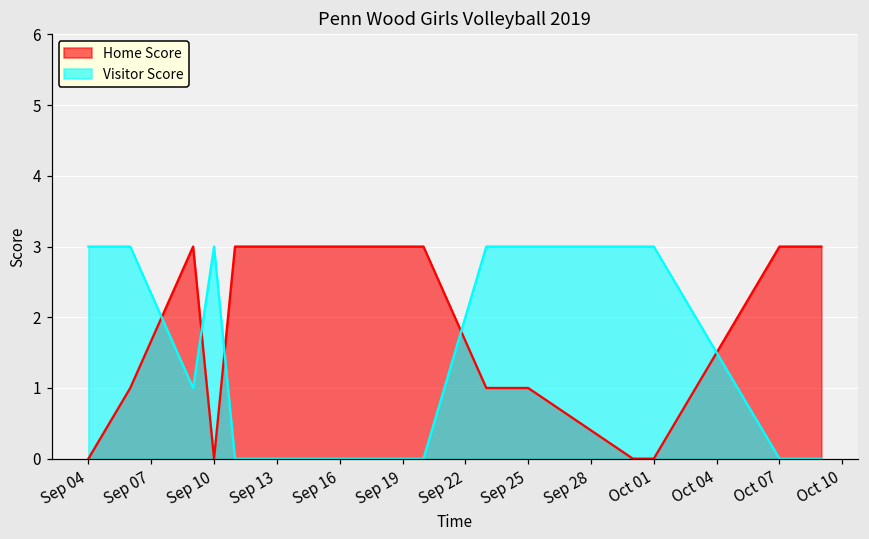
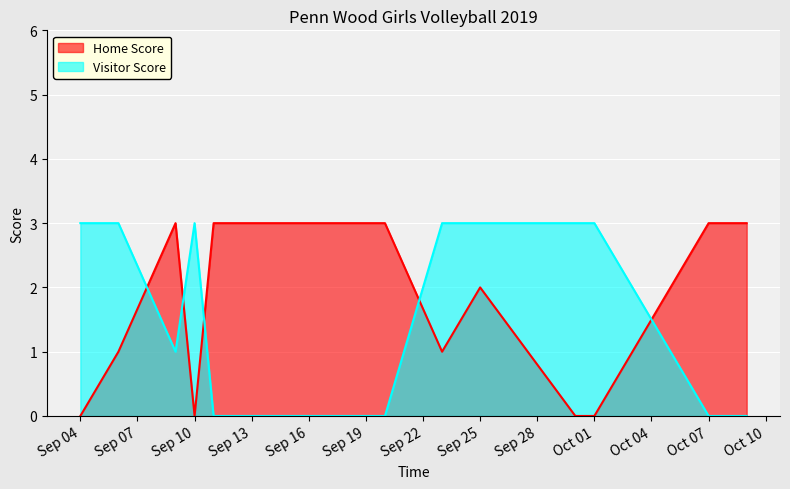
Home Score, Sep 25: 1 -> 2
